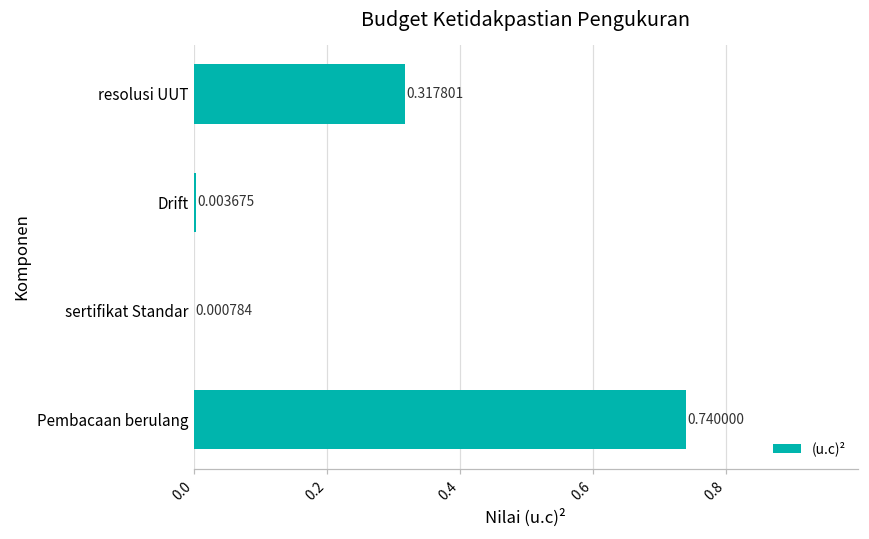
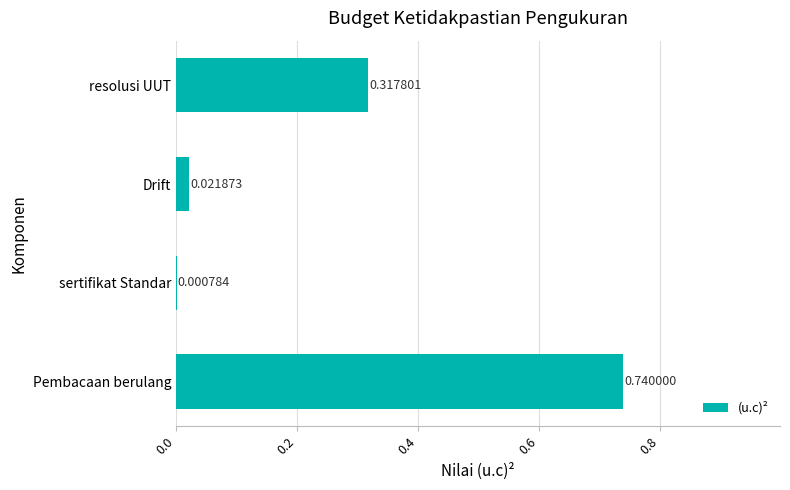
Drift: 0.003675 -> 0.021873
